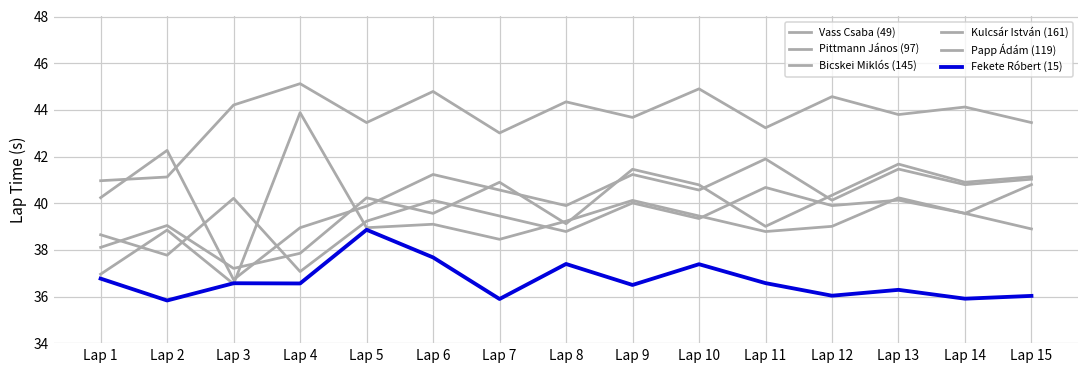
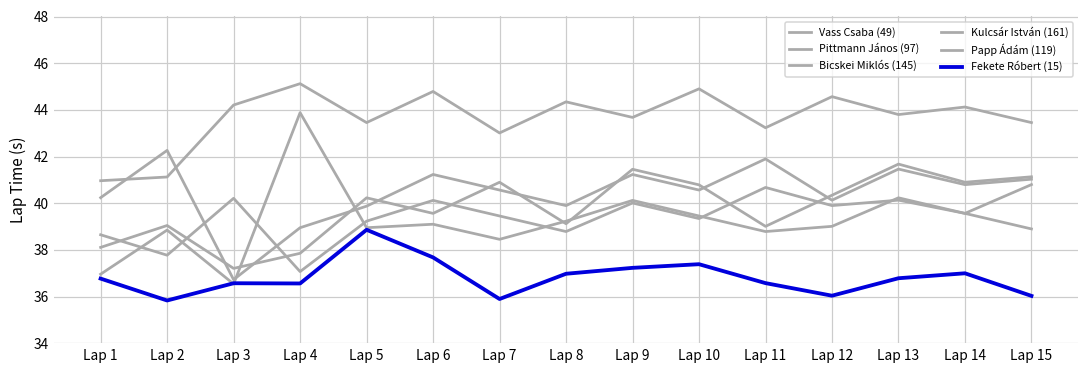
Fekete Róbert (15), Lap 8: 37.4 -> 37.0
Fekete Róbert (15), Lap 9: 36.5 -> 37.2
Fekete Róbert (15), Lap 13: 36.3 -> 36.8
Fekete Róbert (15), Lap 14: 35.9 -> 37.0
